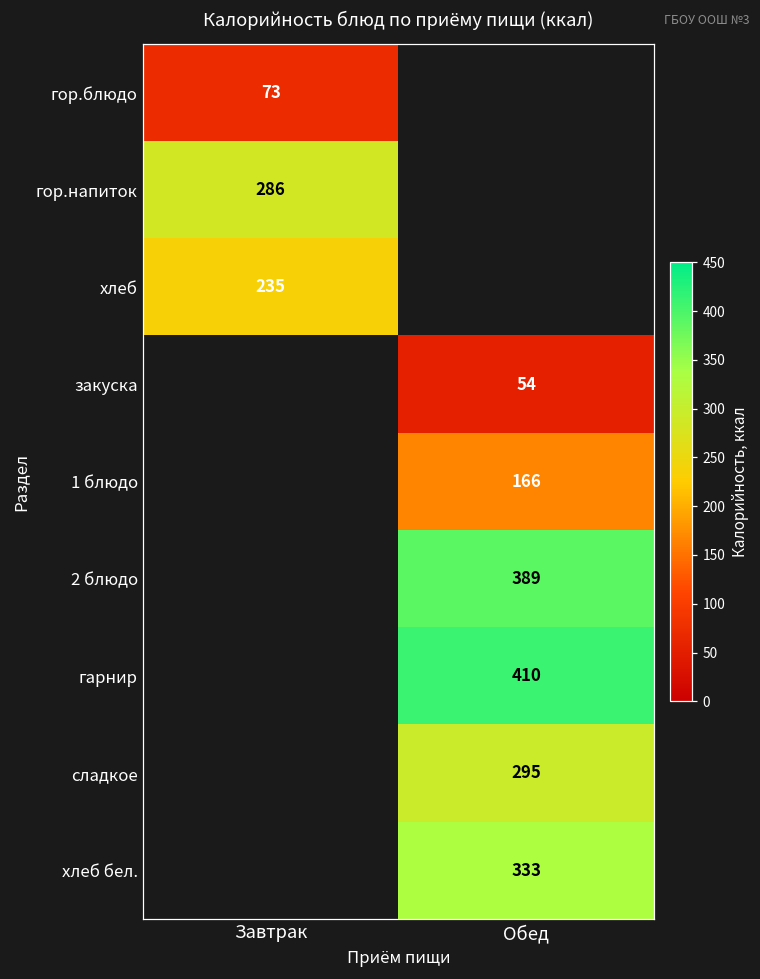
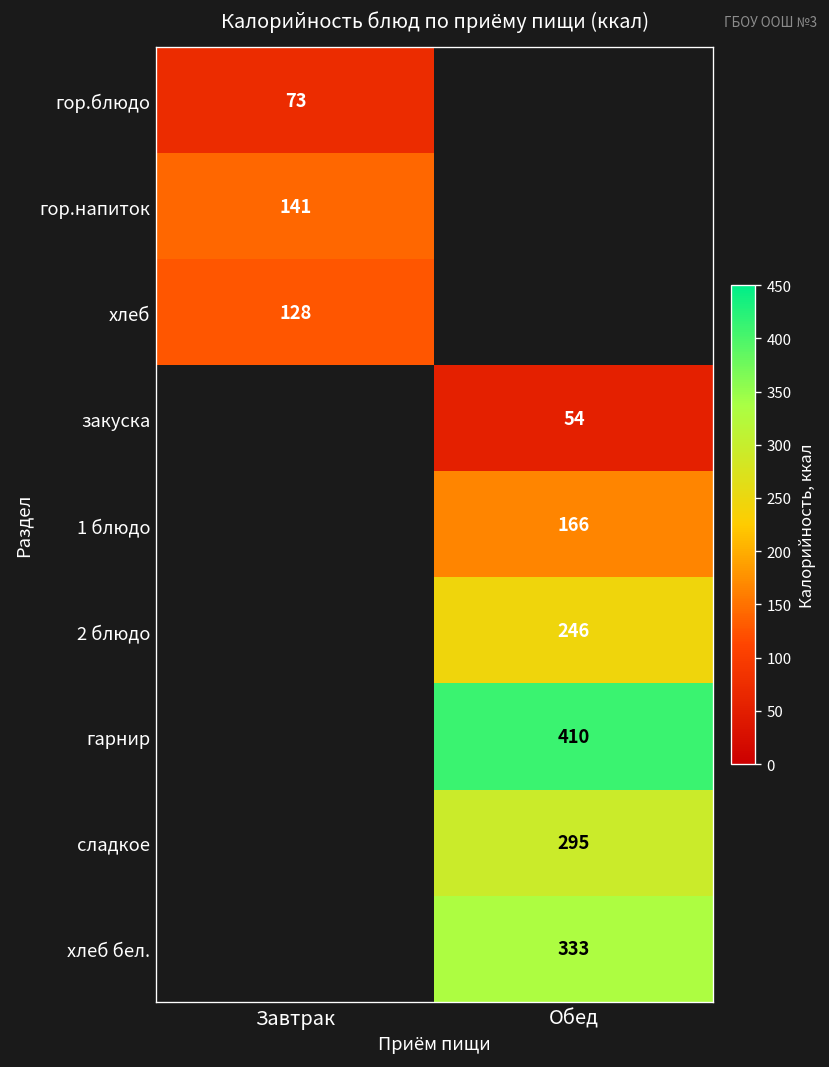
гор.напиток, Завтрак: 286 -> 141
хлеб, Завтрак: 235 -> 128
2 блюдо, Обед: 389 -> 246
